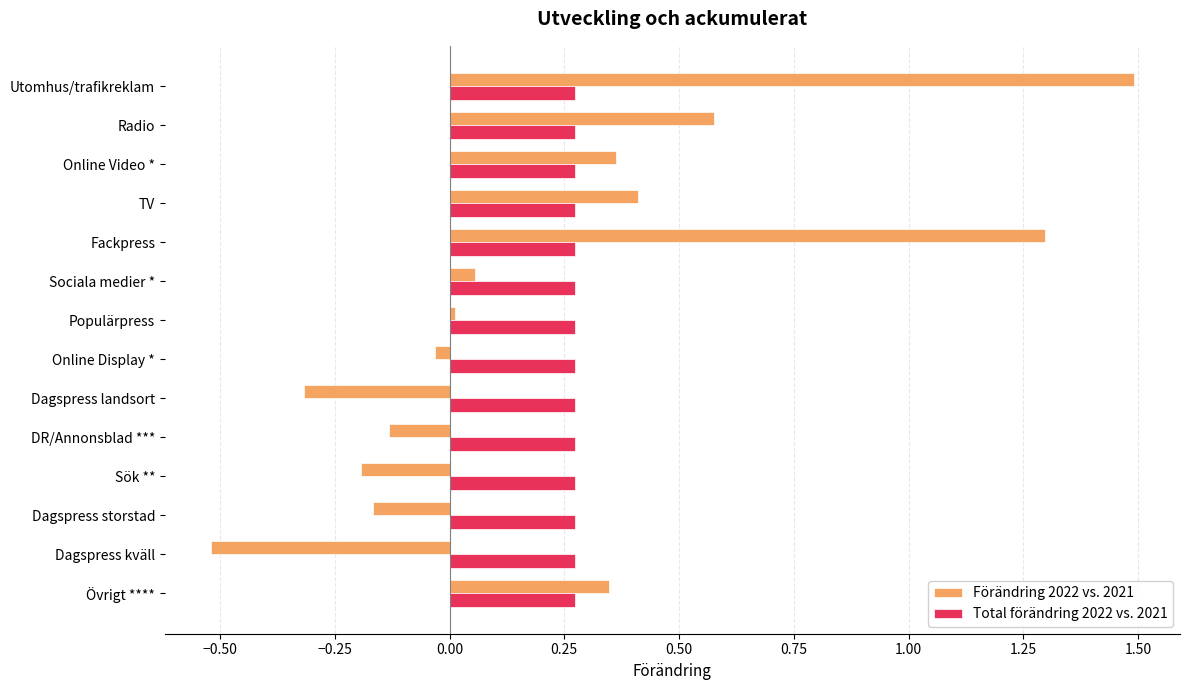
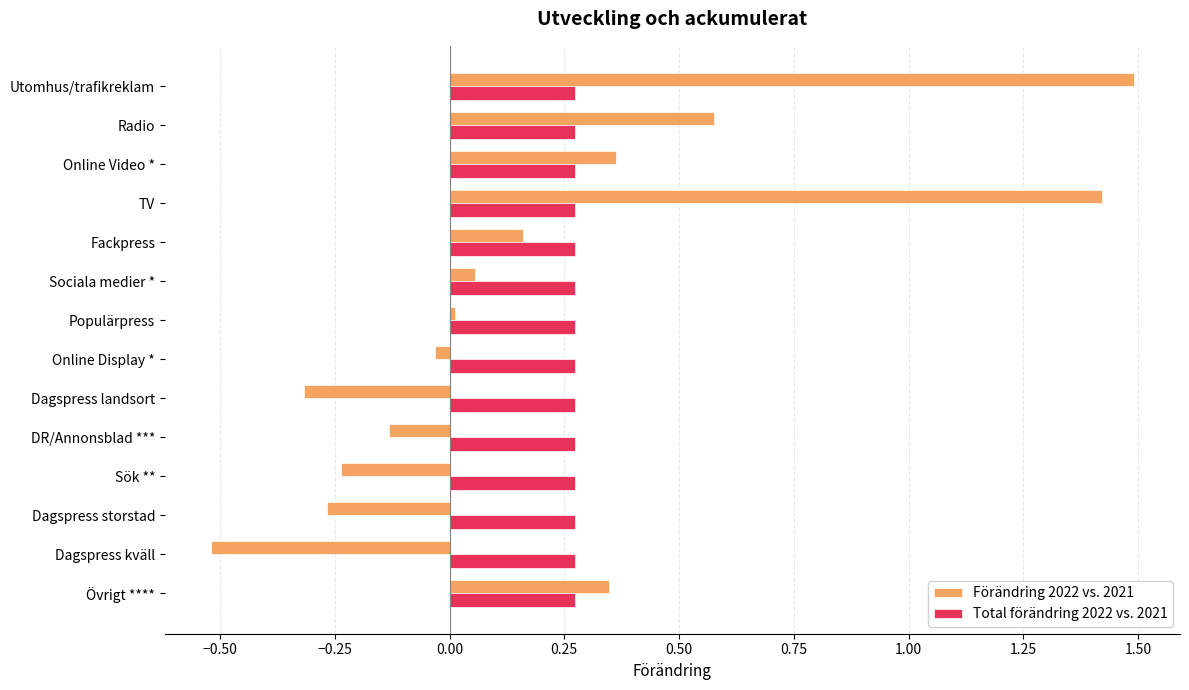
Förändring 2022 vs. 2021, TV: 0.41 -> 1.42
Förändring 2022 vs. 2021, Fackpress: 1.30 -> 0.16
Förändring 2022 vs. 2021, Sök **: -0.19 -> -0.24
Förändring 2022 vs. 2021, Dagspress storstad: -0.17 -> -0.27
